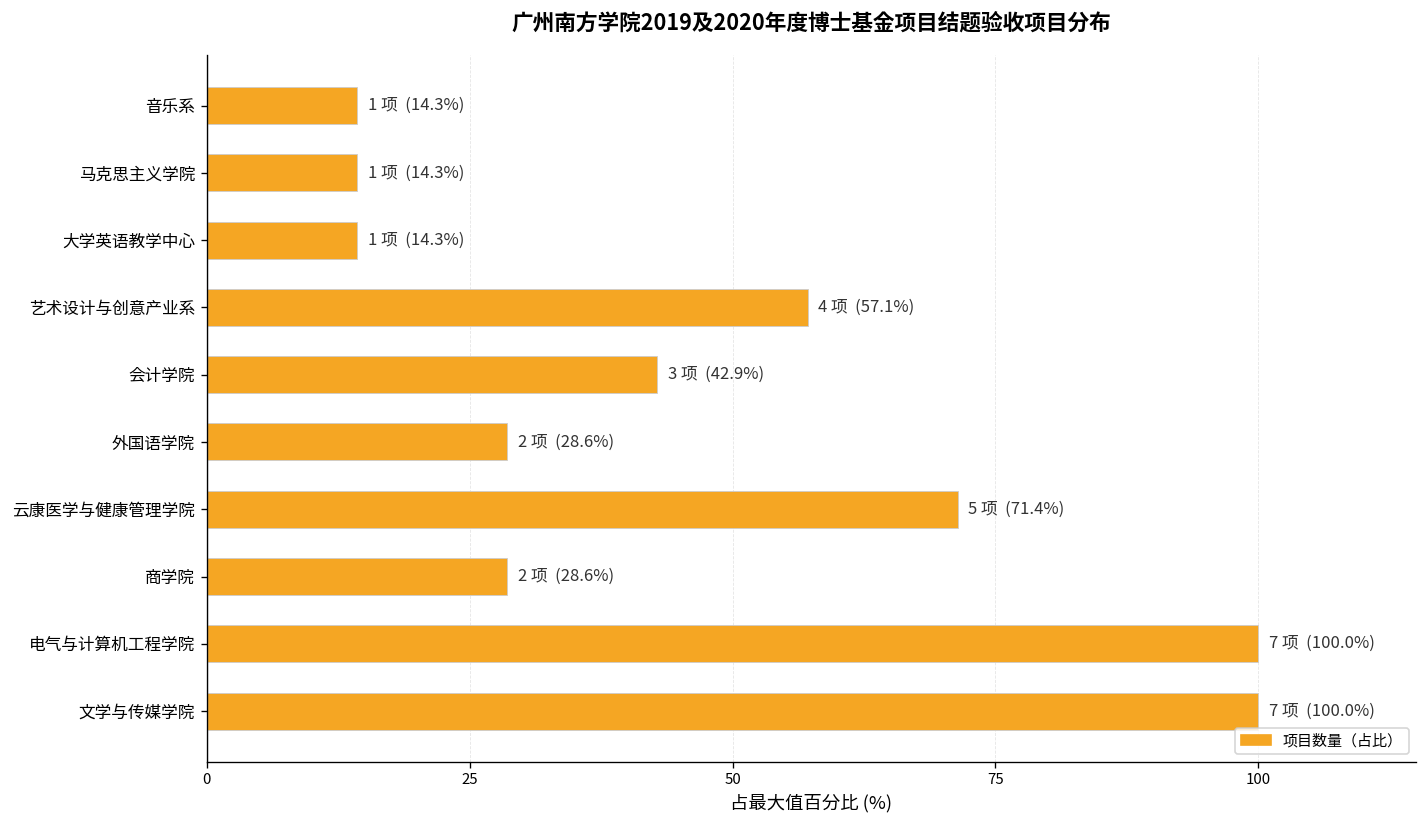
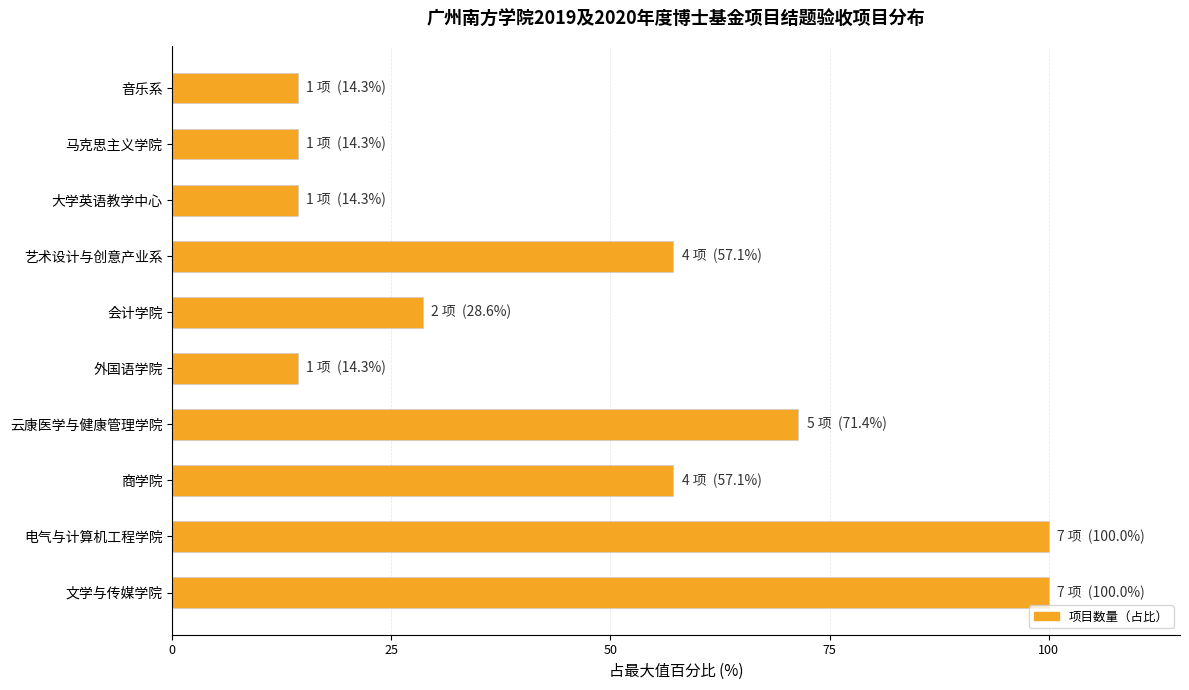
会计学院: 3 项 (42.9%) -> 2 项 (28.6%)
外国语学院: 2 项 (28.6%) -> 1 项 (14.3%)
商学院: 2 项 (28.6%) -> 4 项 (57.1%)
